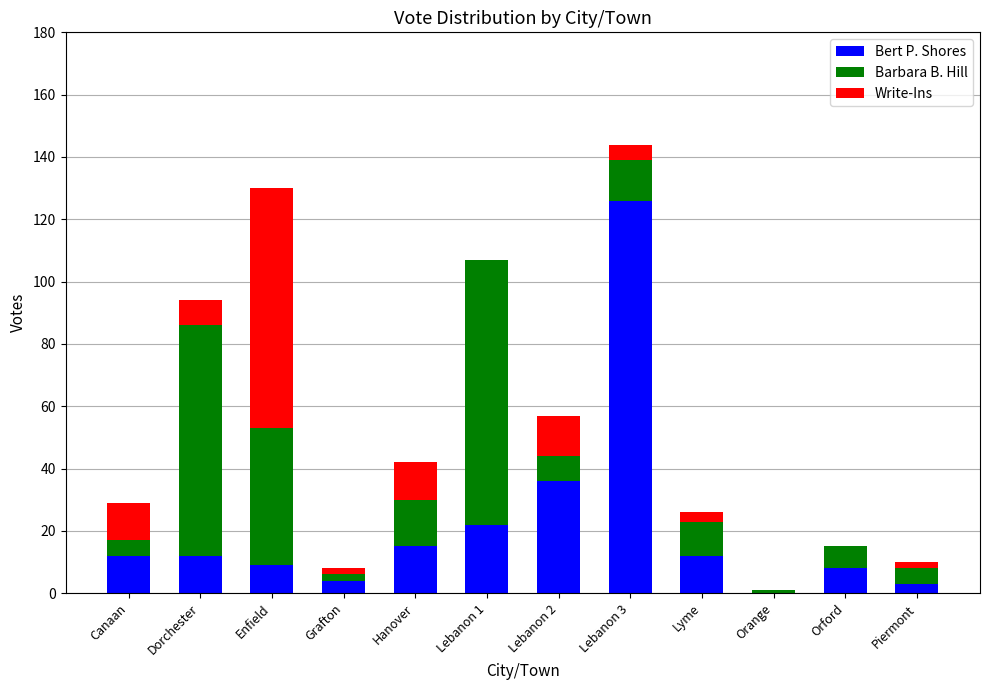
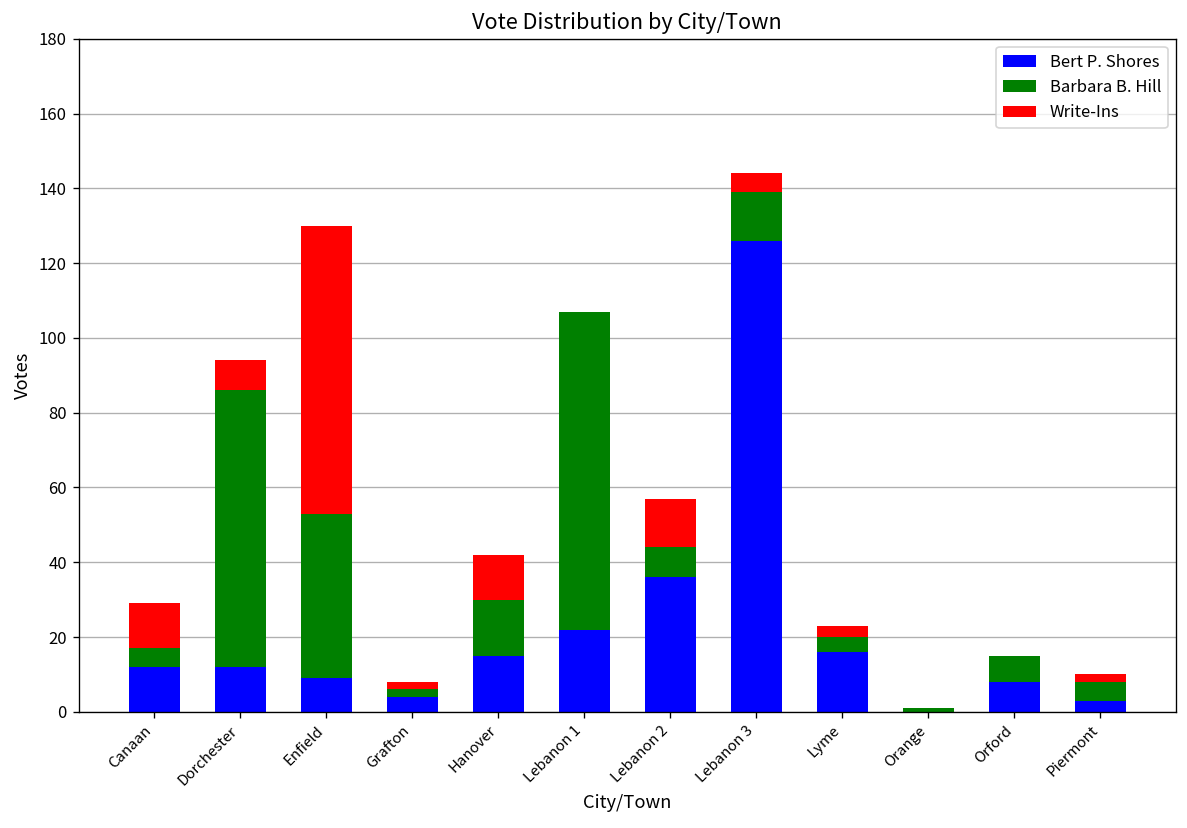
Bert P. Shores, Lyme: 12 -> 16
Barbara B. Hill, Lyme: 11 -> 4
